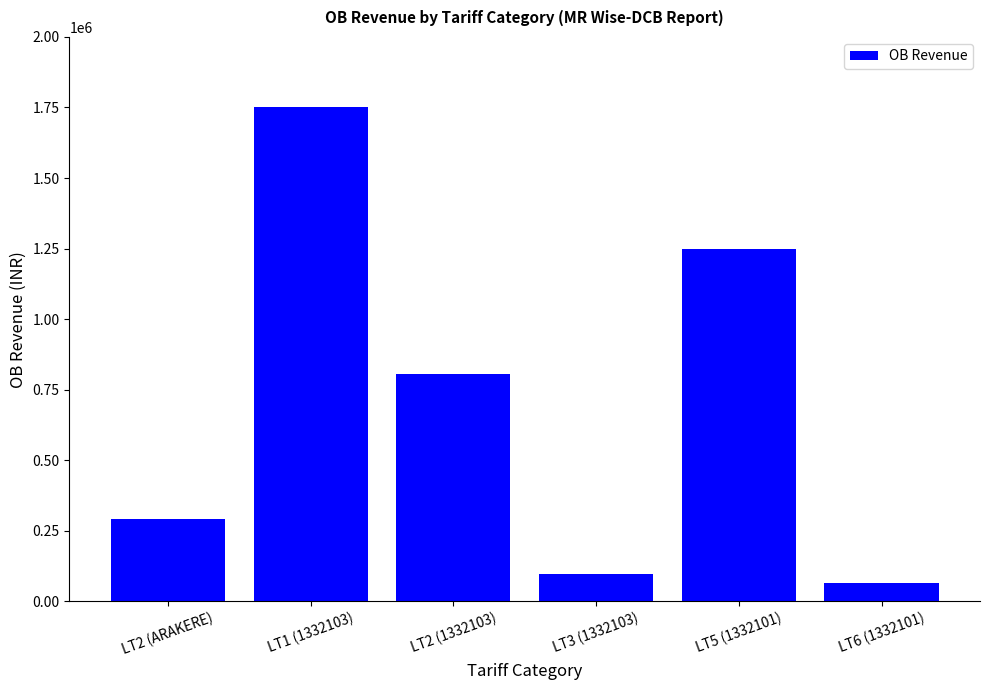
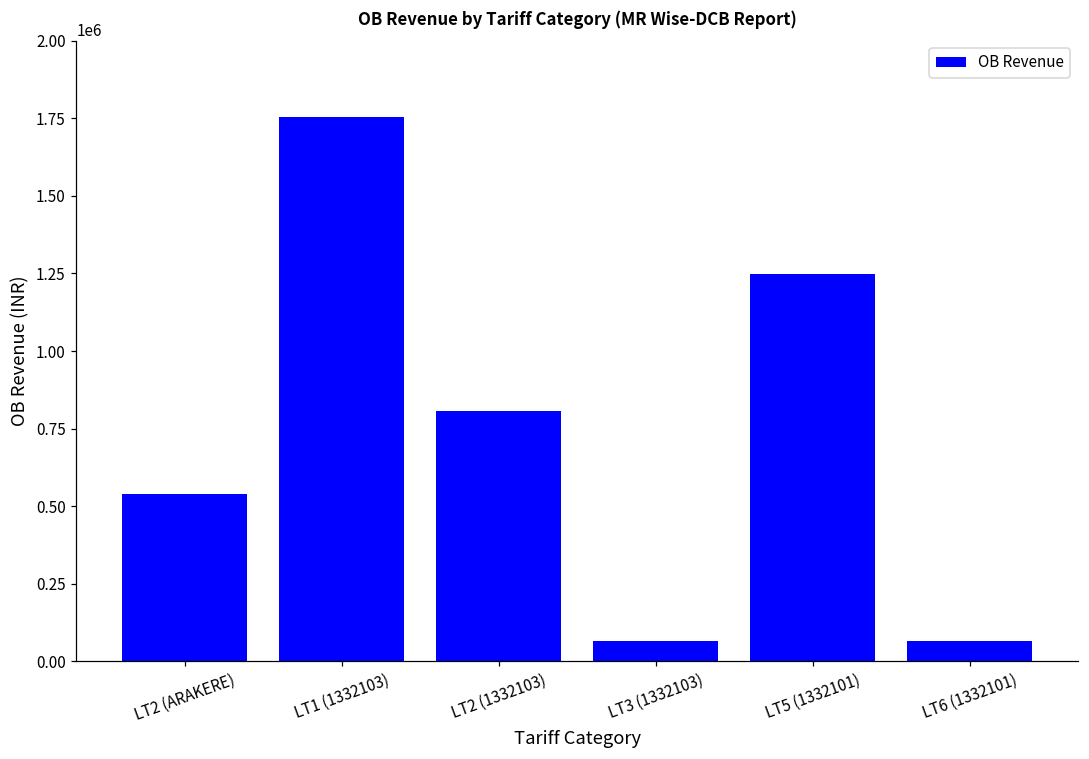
LT2 (ARAKERE): 290000 -> 540000
LT3 (1332103): 100000 -> 70000
